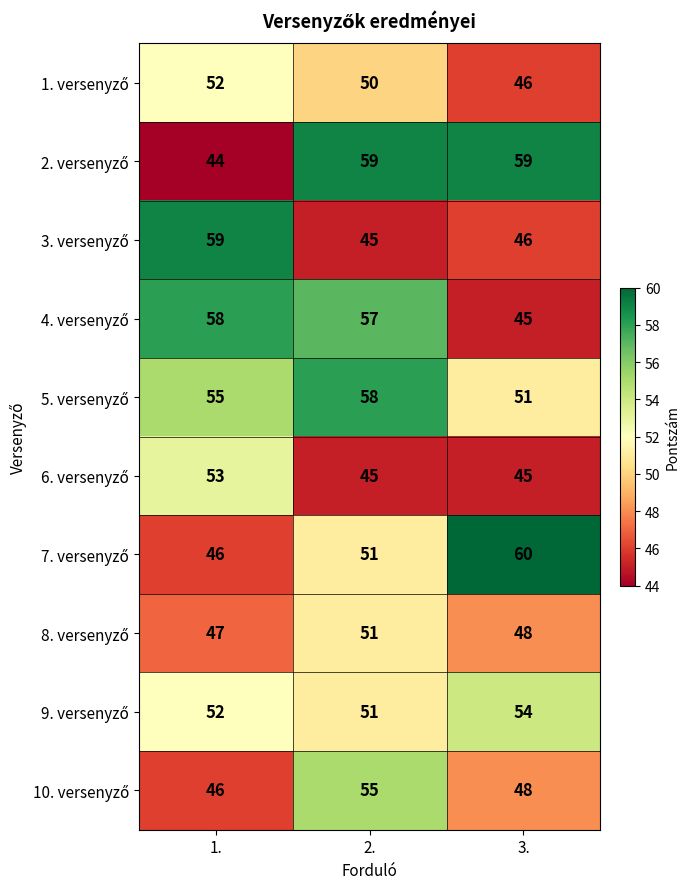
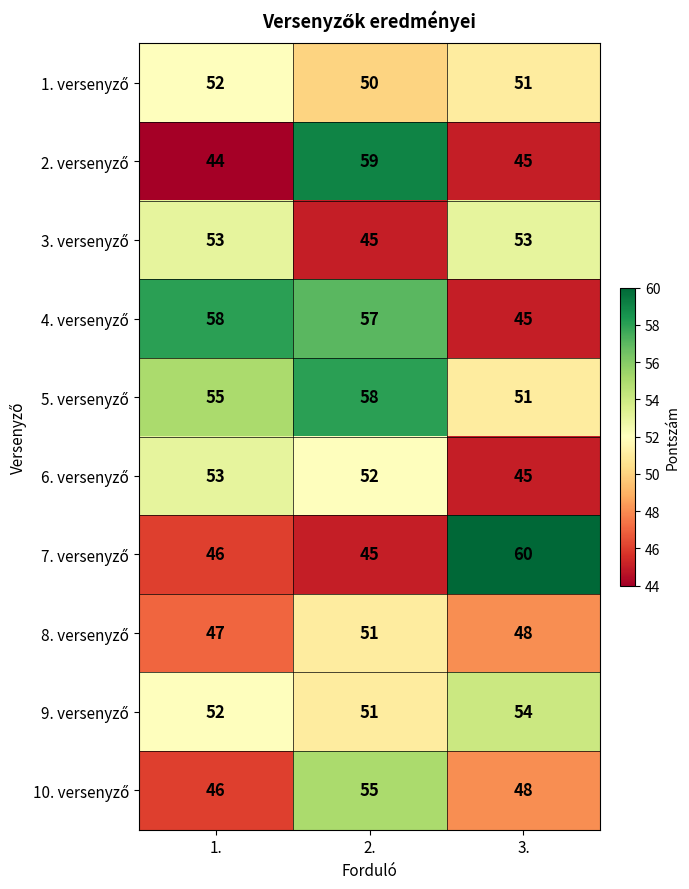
1. versenyző, 3.: 46 -> 51
2. versenyző, 3.: 59 -> 45
3. versenyző, 1.: 59 -> 53
3. versenyző, 3.: 46 -> 53
6. versenyző, 2.: 45 -> 52
7. versenyző, 2.: 51 -> 45
